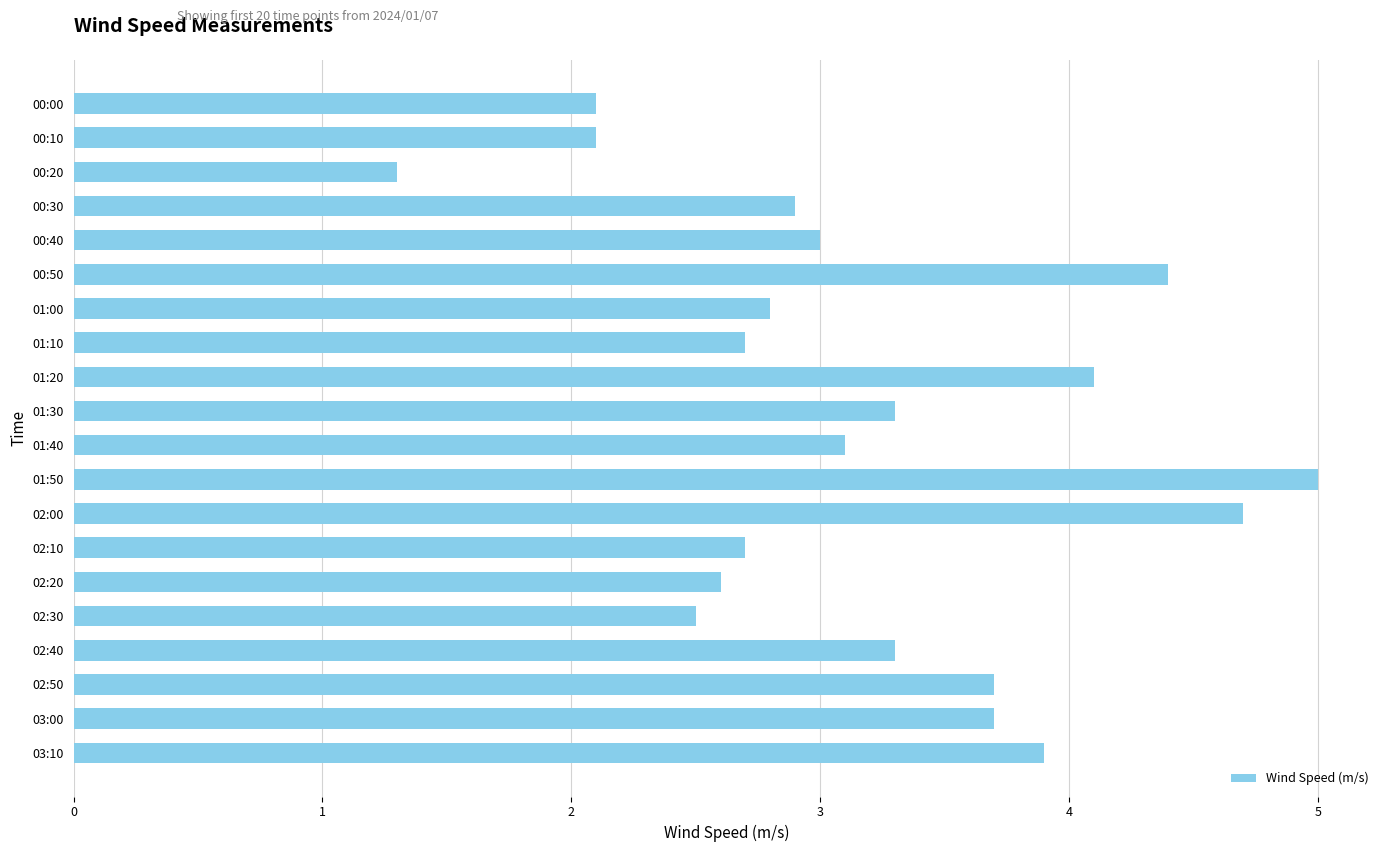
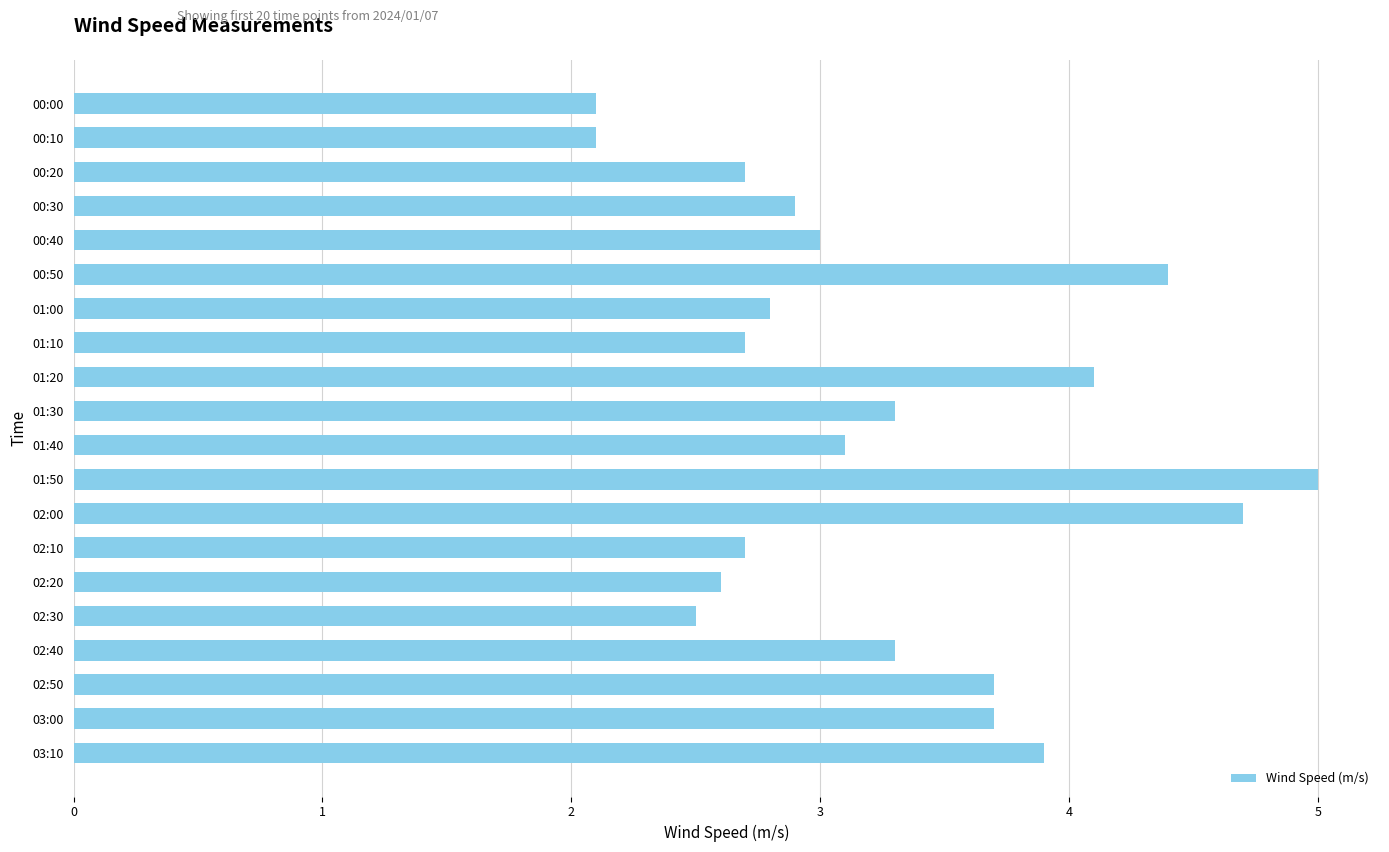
00:20: 1.3 -> 2.7
